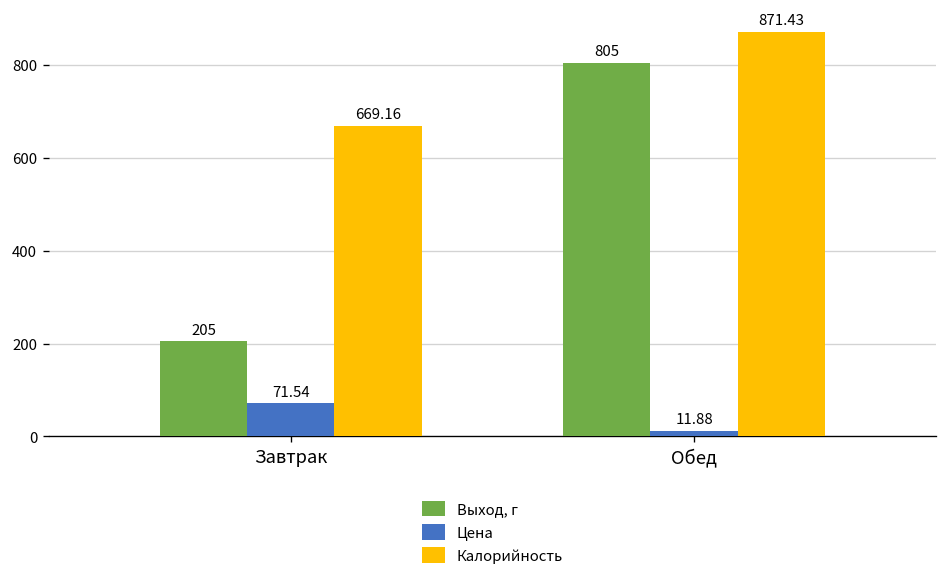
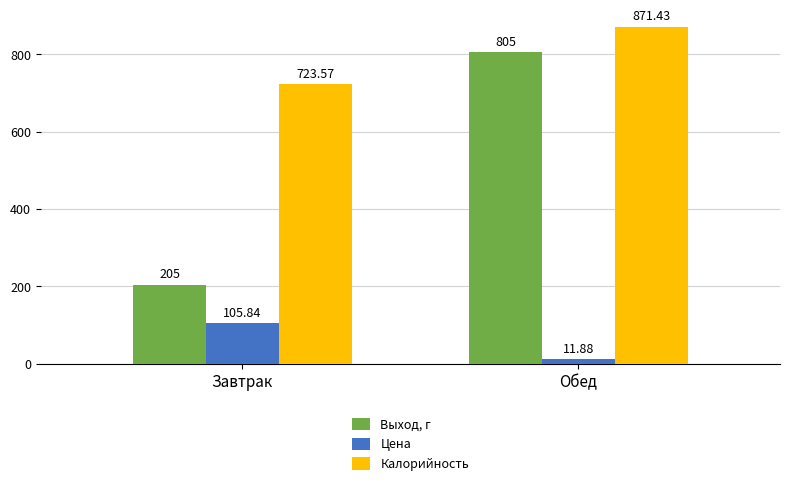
Цена, Завтрак: 71.54 -> 105.84
Калорийность, Завтрак: 669.16 -> 723.57
